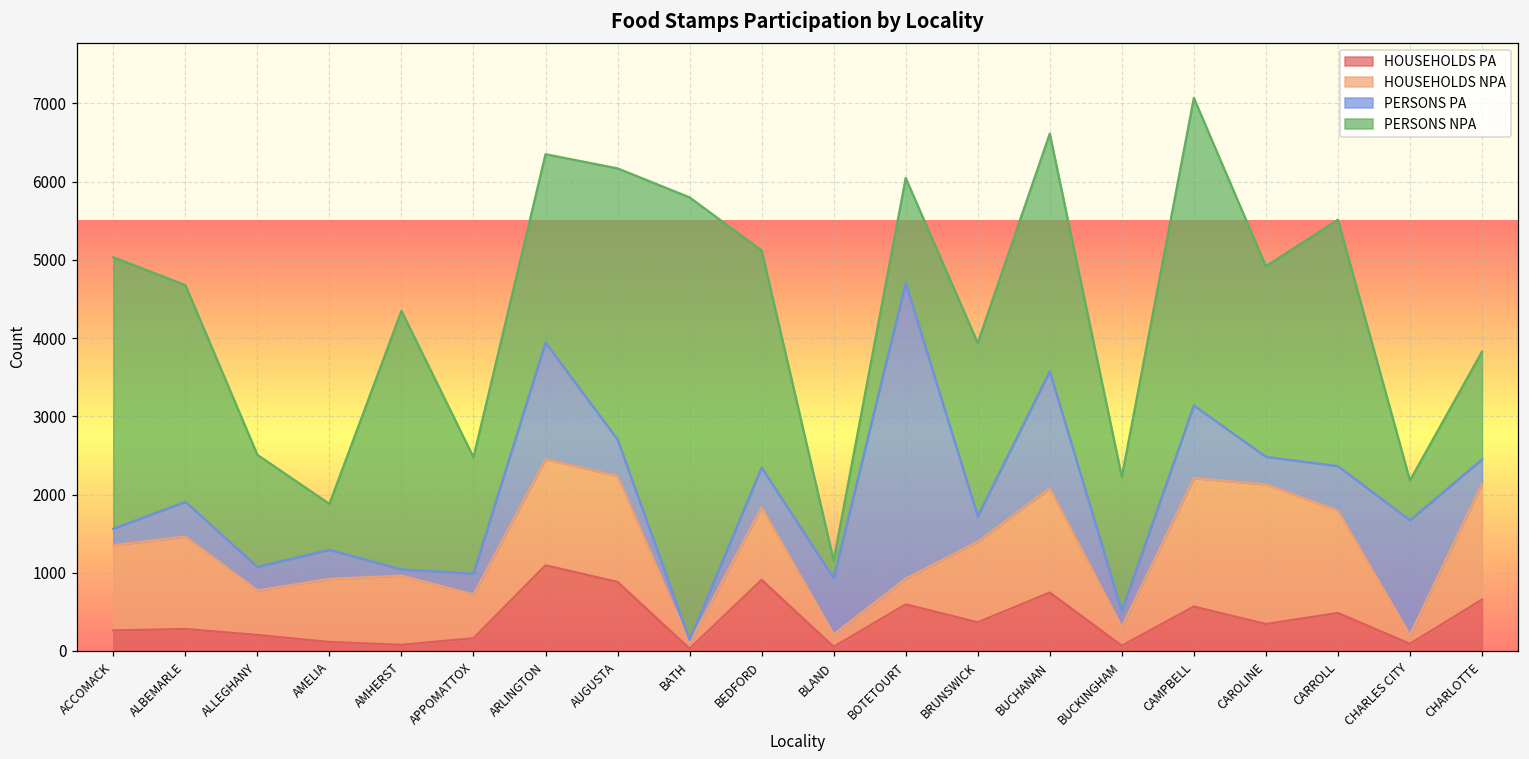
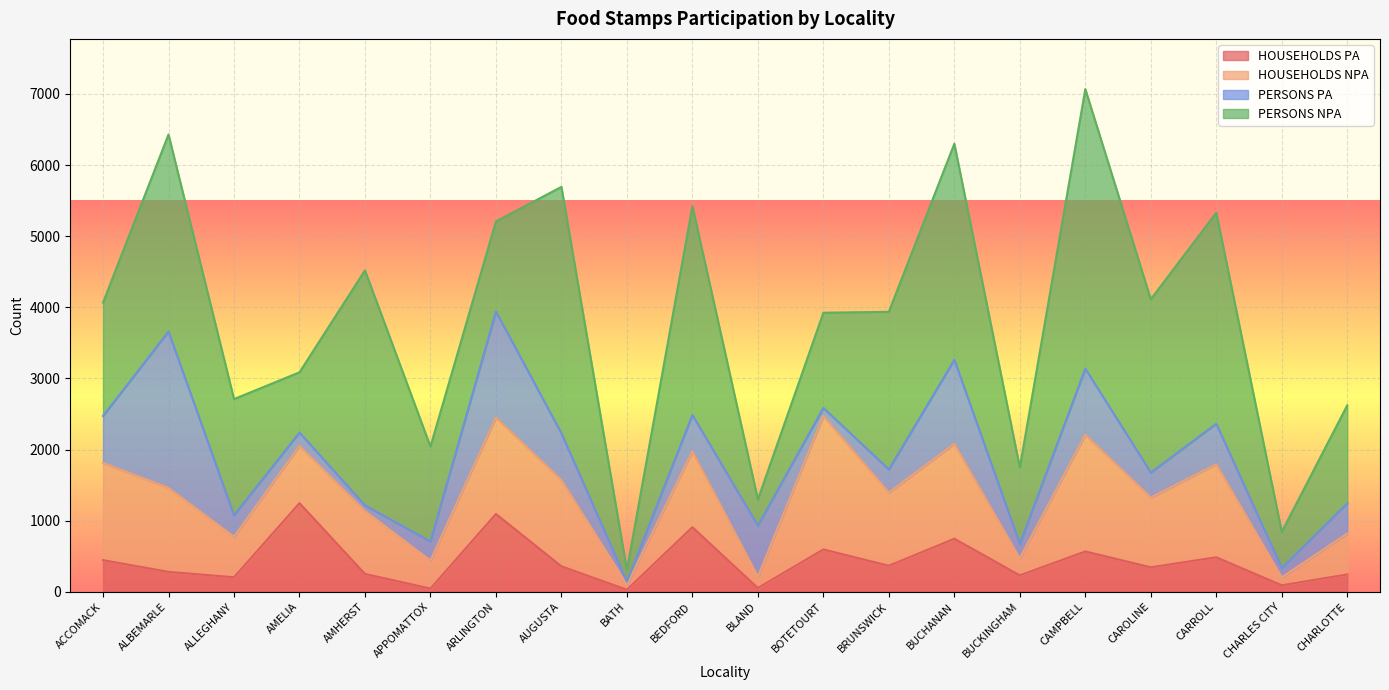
HOUSEHOLDS PA, ACCOMACK: 300 -> 400
HOUSEHOLDS NPA, ACCOMACK: 1100 -> 1400
PERSONS PA, ACCOMACK: 200 -> 700
PERSONS NPA, ACCOMACK: 3500 -> 1600
PERSONS PA, ALBEMARLE: 400 -> 2200
PERSONS NPA, ALLEGHANY: 1400 -> 1600
HOUSEHOLDS PA, AMELIA: 100 -> 1200
PERSONS PA, AMELIA: 400 -> 200
PERSONS NPA, AMELIA: 600 -> 800
HOUSEHOLDS PA, AMHERST: 100 -> 300
HOUSEHOLDS PA, APPOMATTOX: 200 -> 0
HOUSEHOLDS NPA, APPOMATTOX: 600 -> 400
PERSONS NPA, APPOMATTOX: 1500 -> 1300
PERSONS NPA, ARLINGTON: 2400 -> 1300
HOUSEHOLDS PA, AUGUSTA: 900 -> 400
HOUSEHOLDS NPA, AUGUSTA: 1400 -> 1200
PERSONS PA, AUGUSTA: 500 -> 700
PERSONS NPA, BATH: 5700 -> 200
HOUSEHOLDS NPA, BEDFORD: 900 -> 1100
PERSONS NPA, BEDFORD: 2800 -> 2900
PERSONS NPA, BLAND: 200 -> 400
HOUSEHOLDS NPA, BOTETOURT: 300 -> 1900
PERSONS PA, BOTETOURT: 3800 -> 100
PERSONS PA, BUCHANAN: 1500 -> 1200
HOUSEHOLDS PA, BUCKINGHAM: 100 -> 200
PERSONS NPA, BUCKINGHAM: 1700 -> 1100
HOUSEHOLDS NPA, CAROLINE: 1800 -> 1000
PERSONS NPA, CARROLL: 3200 -> 3000
PERSONS PA, CHARLES CITY: 1500 -> 100
HOUSEHOLDS PA, CHARLOTTE: 700 -> 200
HOUSEHOLDS NPA, CHARLOTTE: 1500 -> 600
PERSONS PA, CHARLOTTE: 300 -> 400
